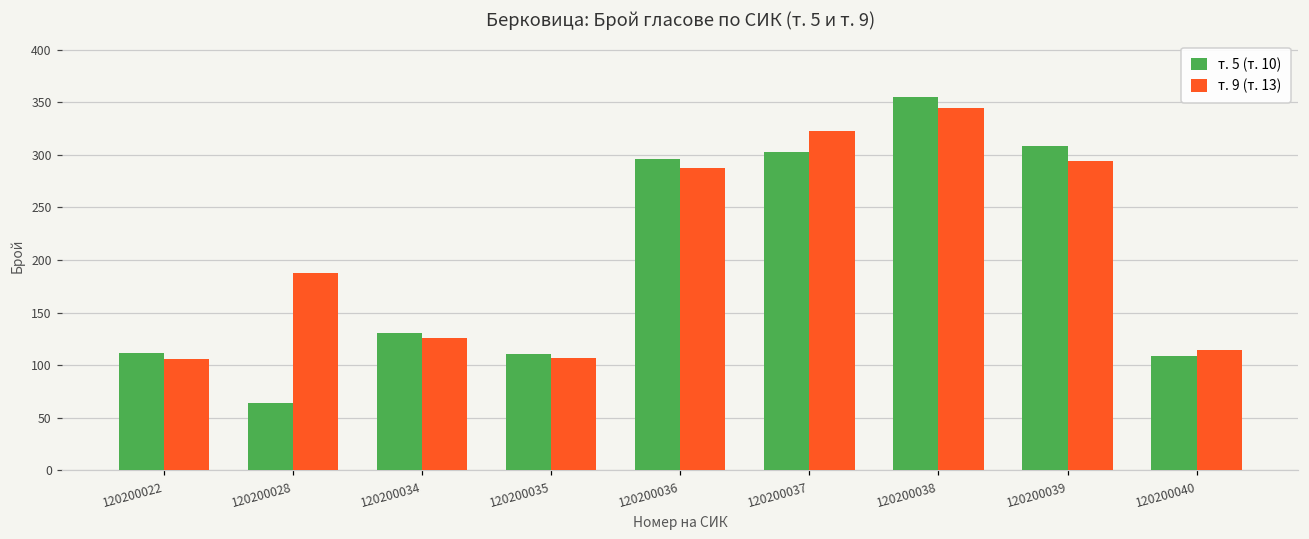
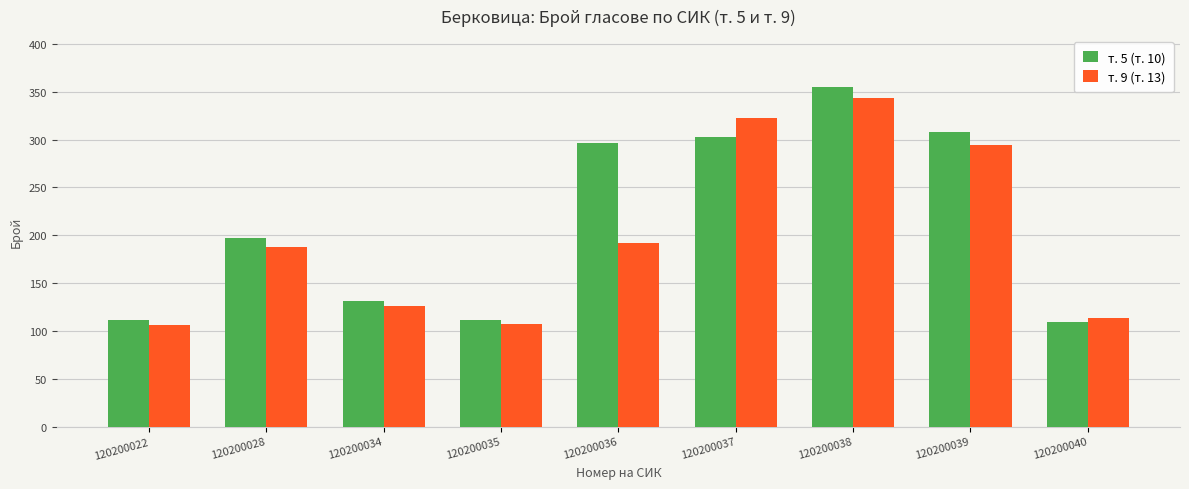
т. 5 (т. 10), 120200028: 60 -> 200
т. 9 (т. 13), 120200036: 290 -> 190
